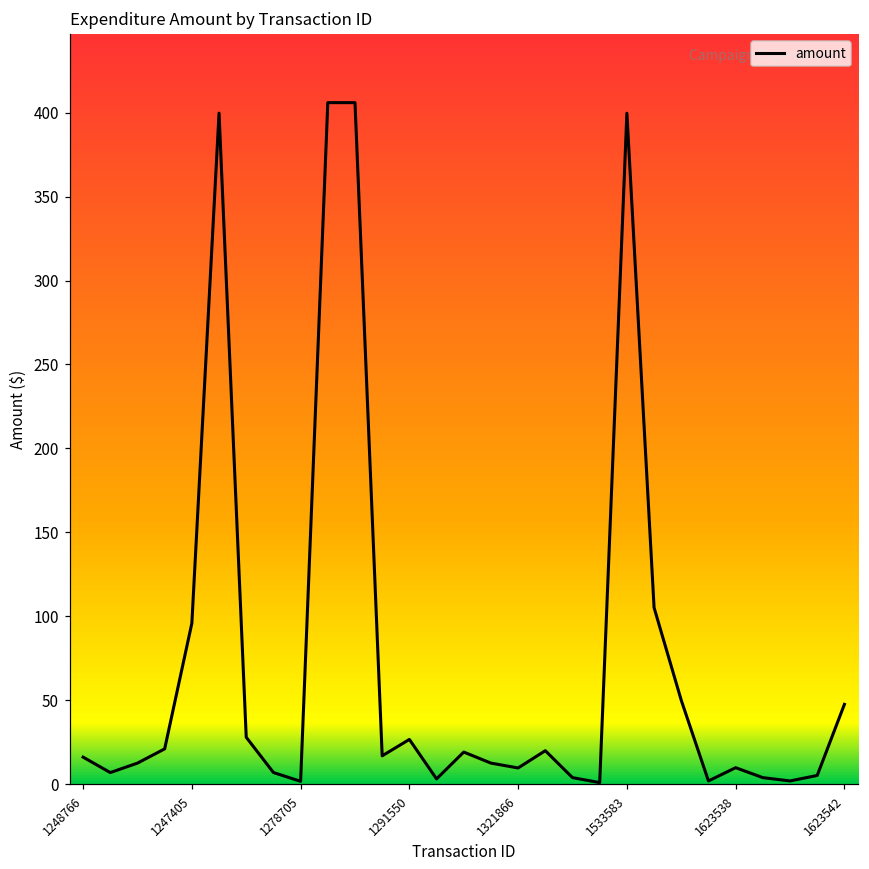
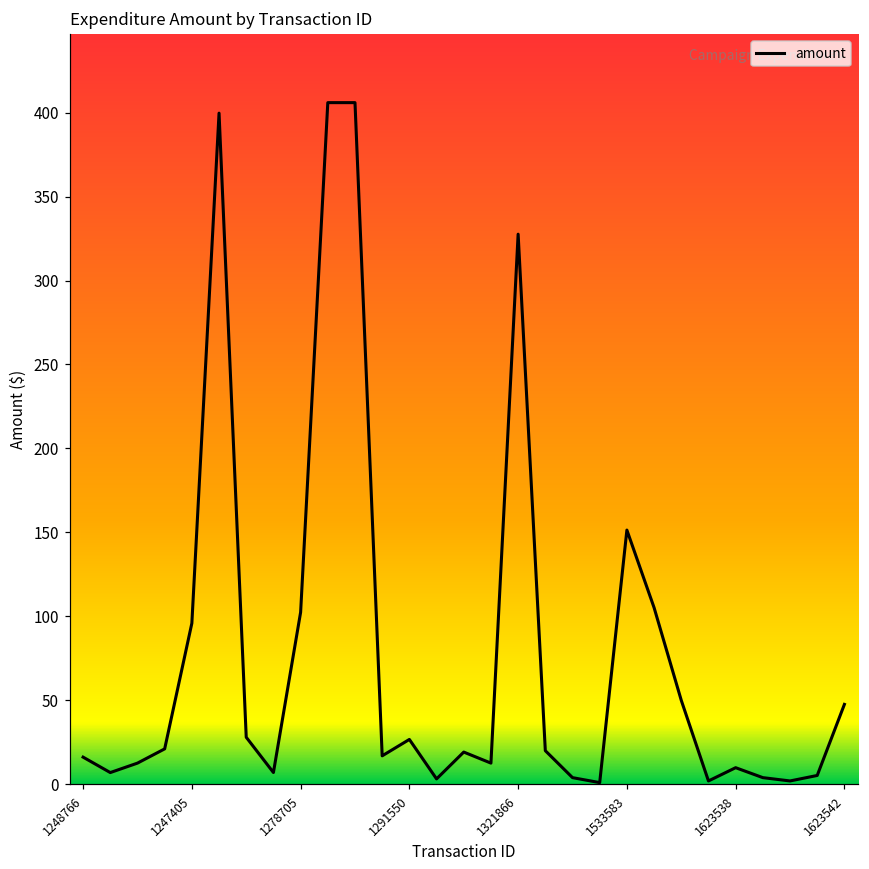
1278705: 2 -> 102
1321866: 10 -> 328
1533583: 400 -> 151
